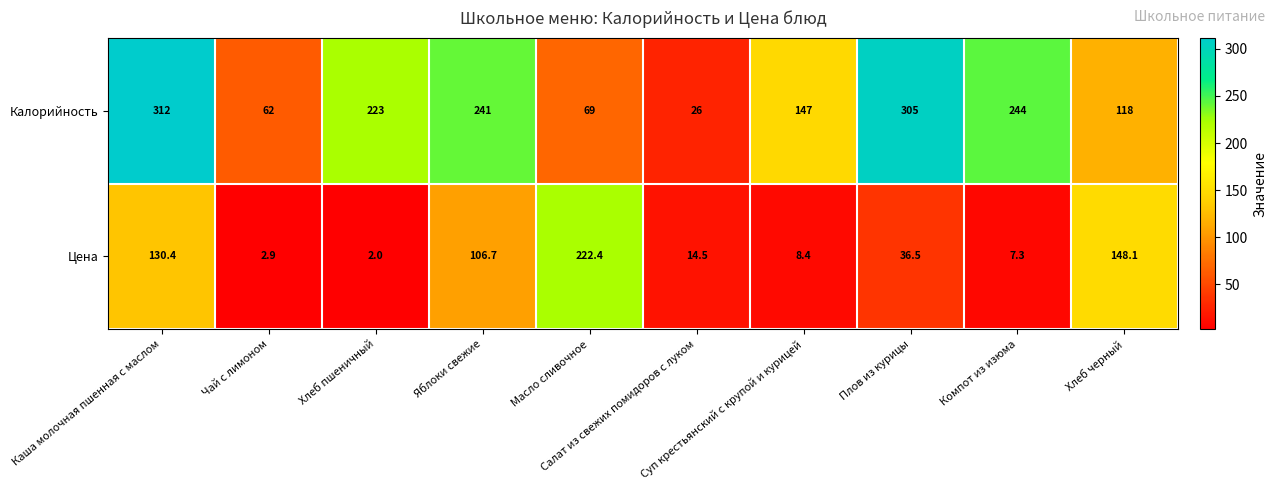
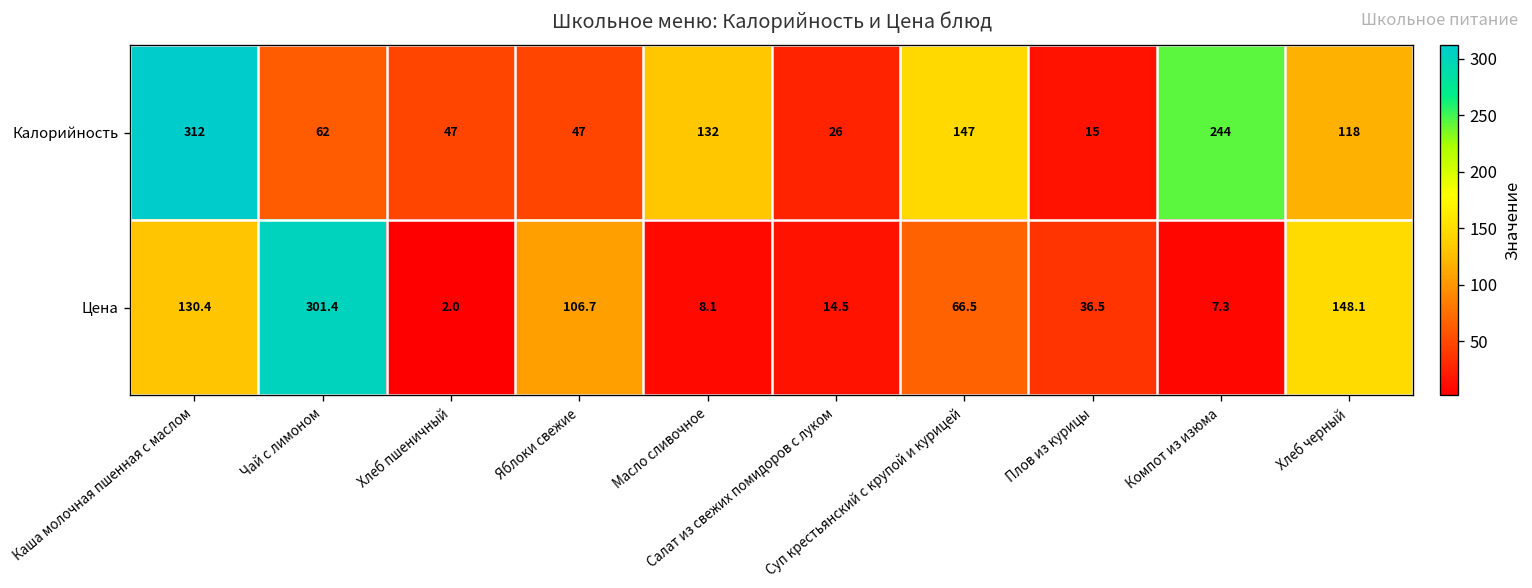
Калорийность, Хлеб пшеничный: 223 -> 47
Калорийность, Яблоки свежие: 241 -> 47
Калорийность, Масло сливочное: 69 -> 132
Калорийность, Плов из курицы: 305 -> 15
Цена, Чай с лимоном: 2.9 -> 301.4
Цена, Масло сливочное: 222.4 -> 8.1
Цена, Суп крестьянский с крупой и курицей: 8.4 -> 66.5
